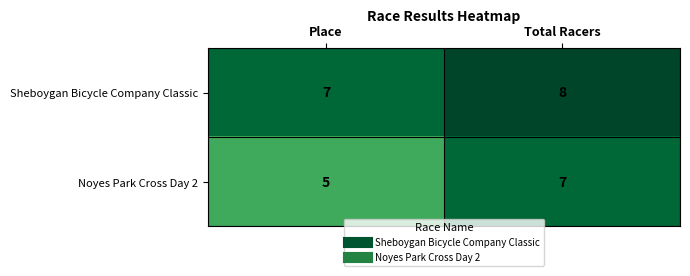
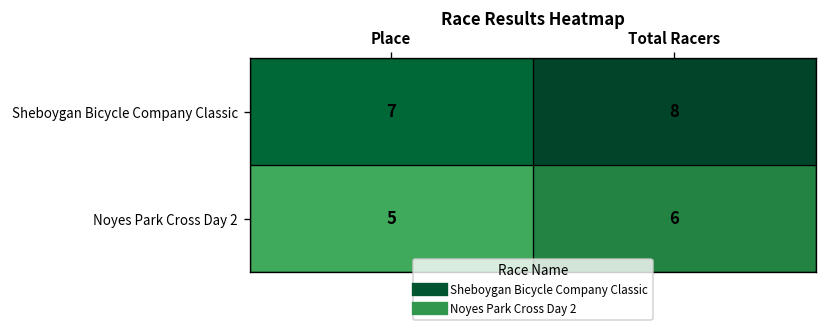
Noyes Park Cross Day 2, Total Racers: 7 -> 6
